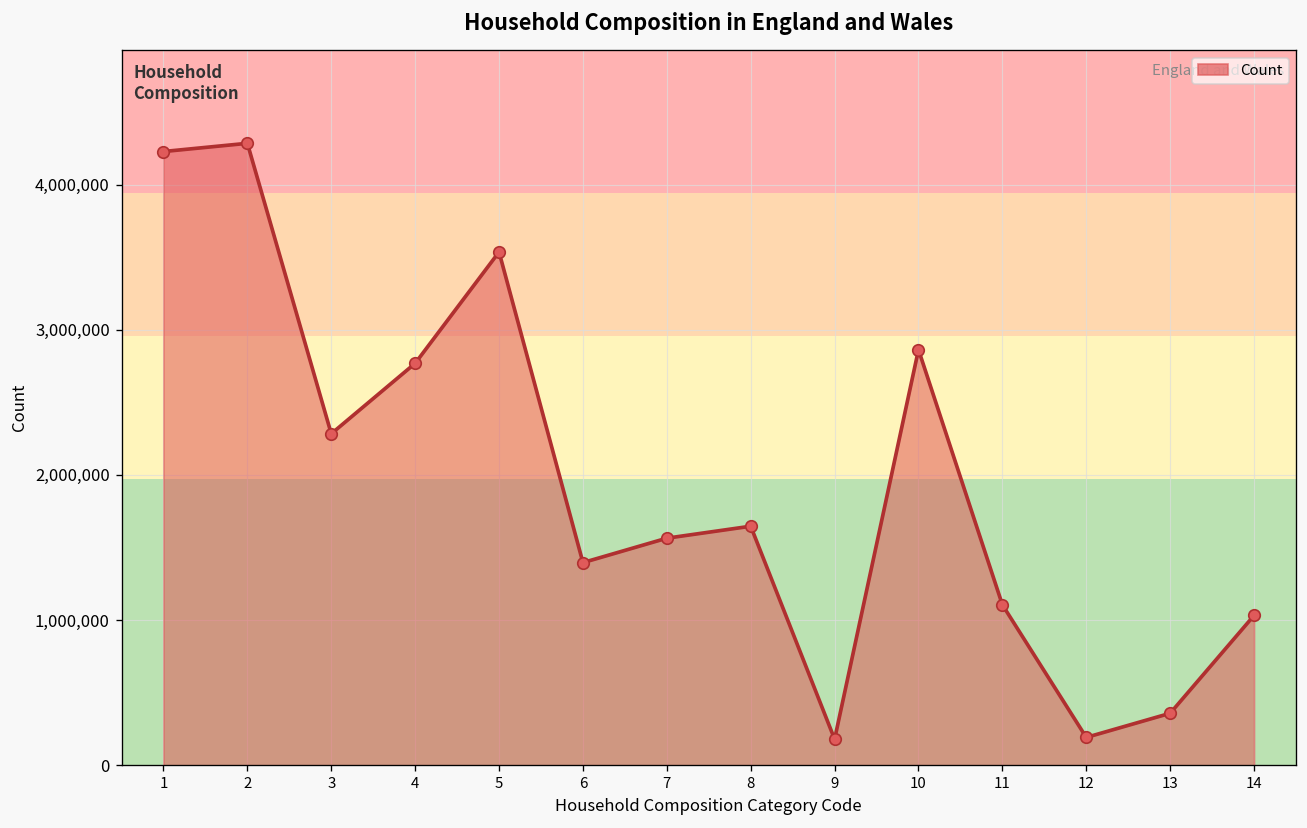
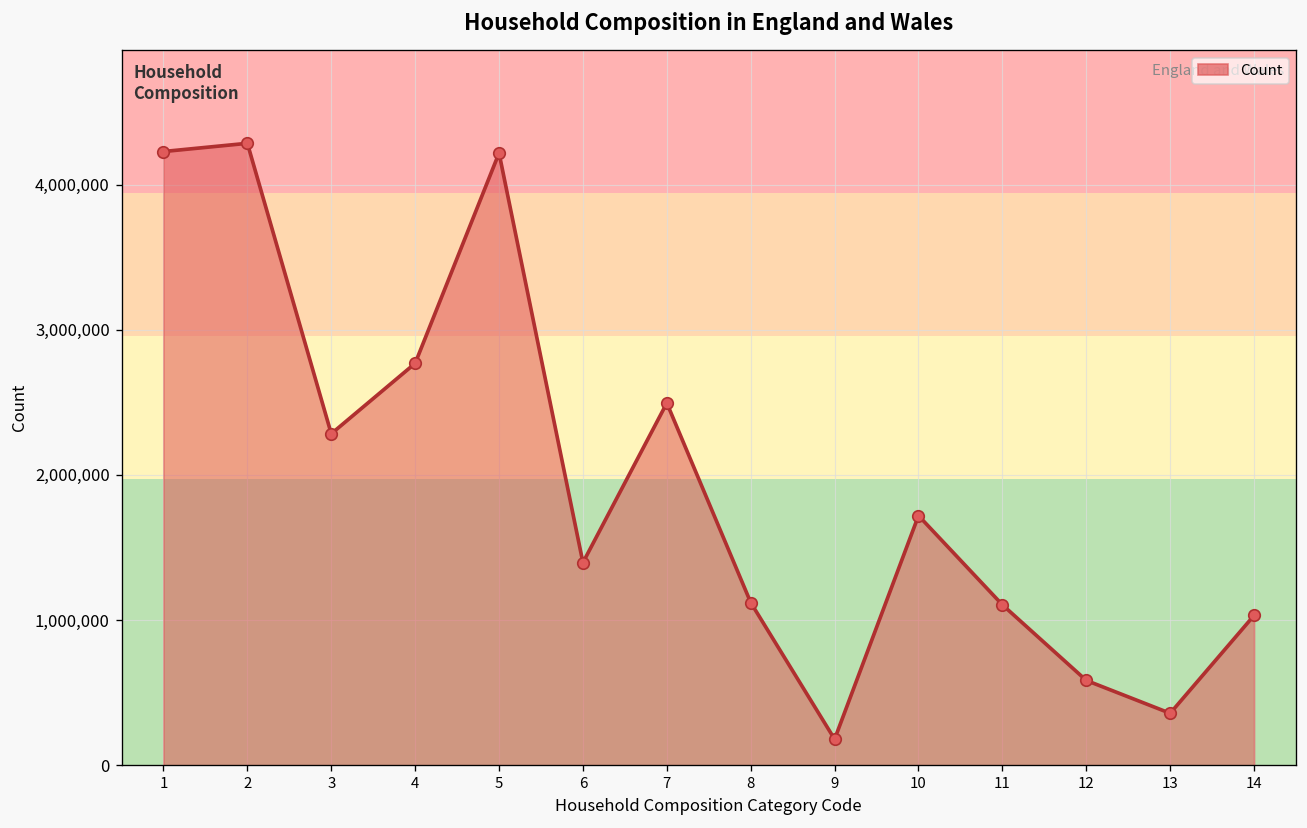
5: 3,540,000 -> 4,220,000
7: 1,560,000 -> 2,490,000
8: 1,650,000 -> 1,120,000
10: 2,860,000 -> 1,720,000
12: 190,000 -> 580,000
